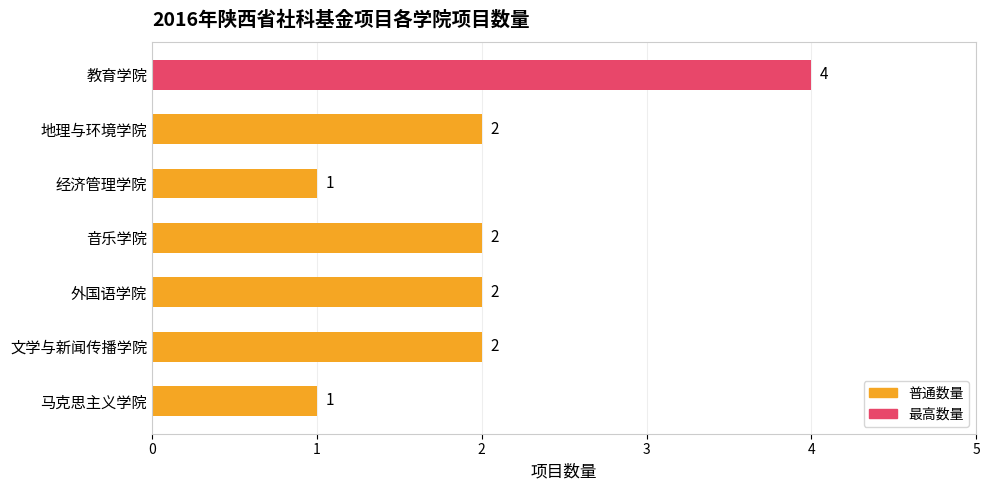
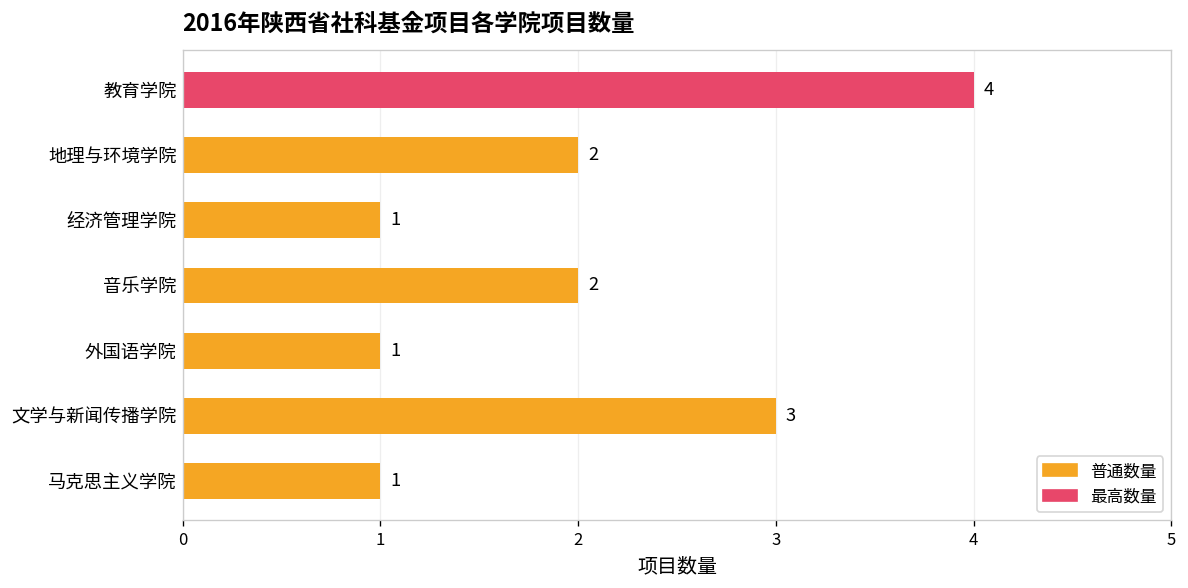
外国语学院: 2 -> 1
文学与新闻传播学院: 2 -> 3
